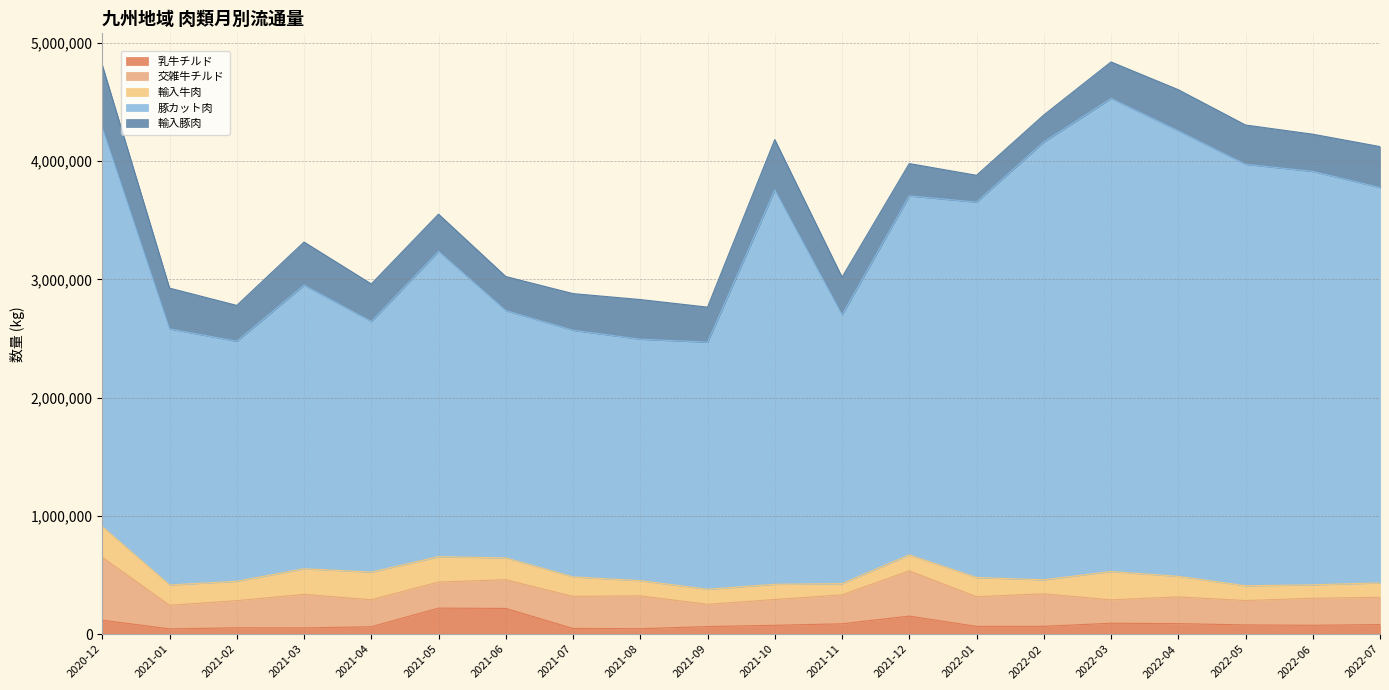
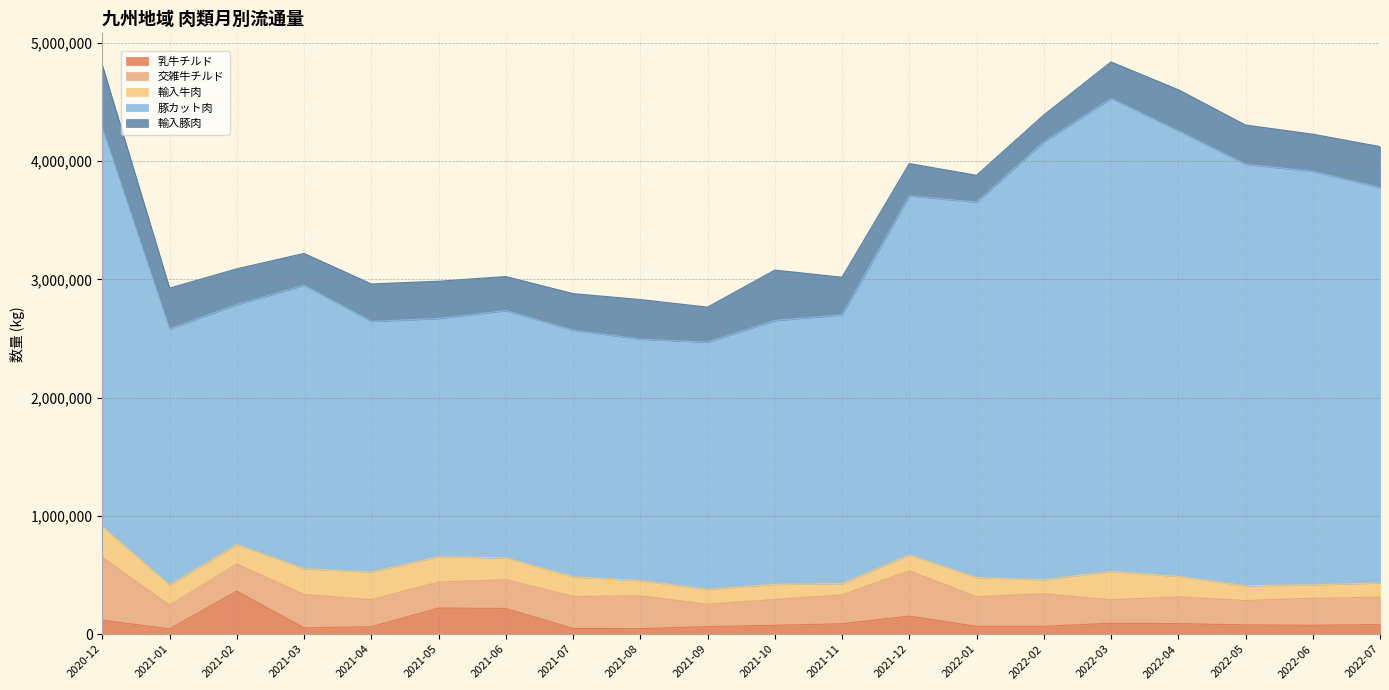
乳牛チルド, 2021-02: 50,000 -> 360,000
輸入豚肉, 2021-03: 370,000 -> 270,000
豚カット肉, 2021-05: 2,580,000 -> 2,010,000
豚カット肉, 2021-10: 3,330,000 -> 2,230,000
